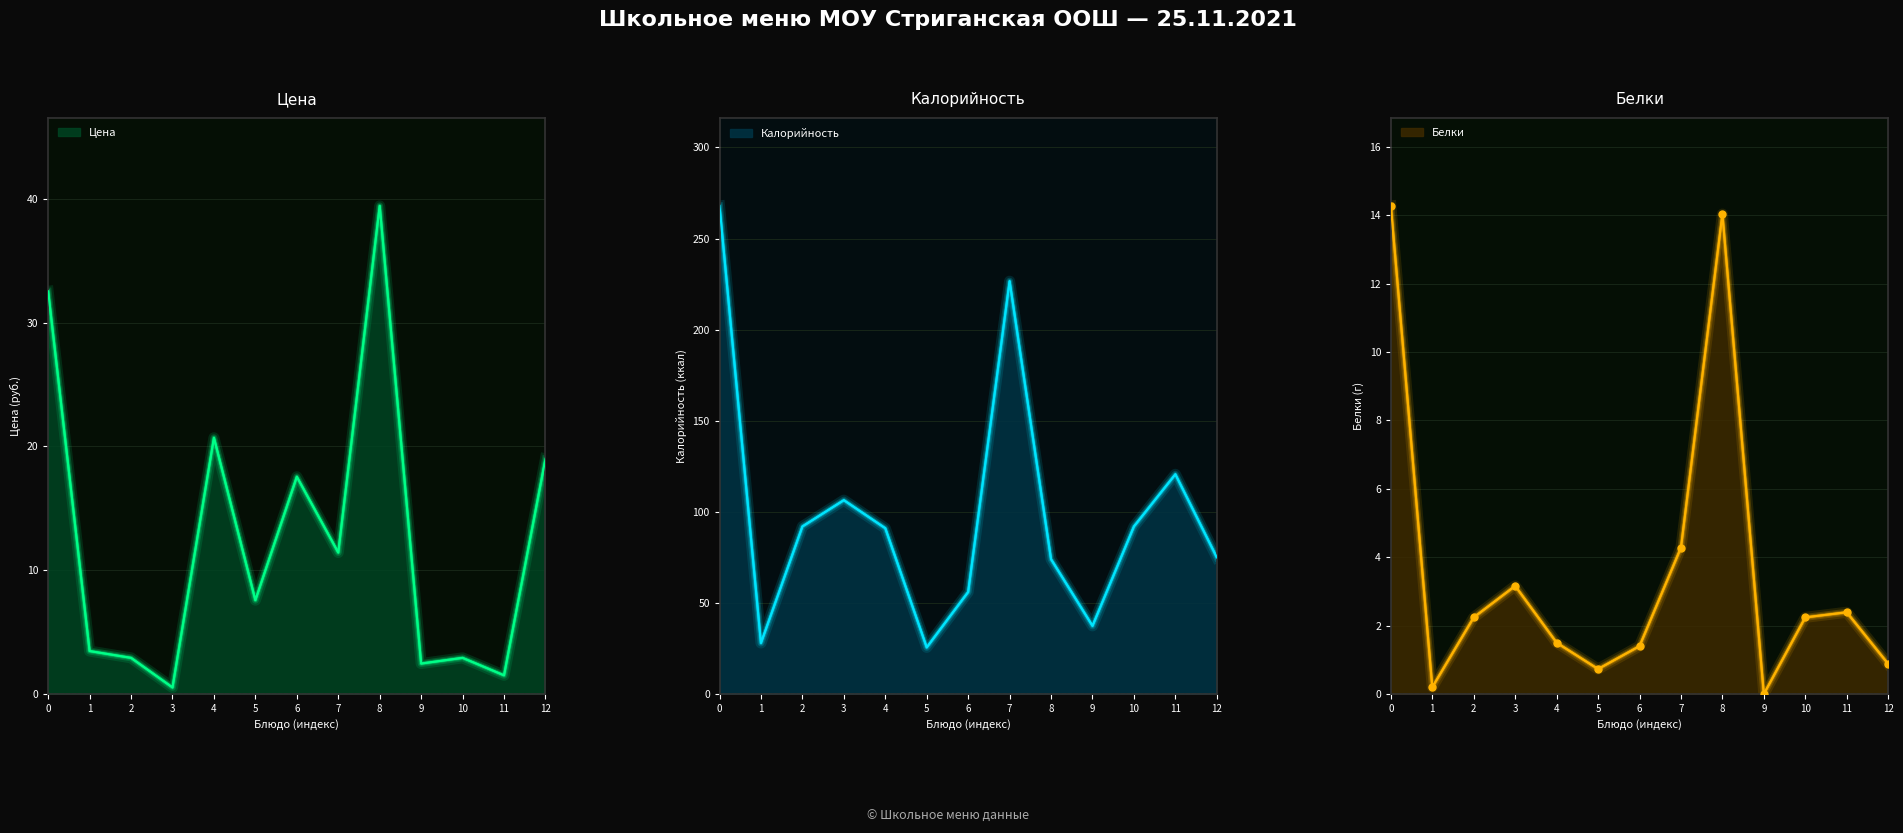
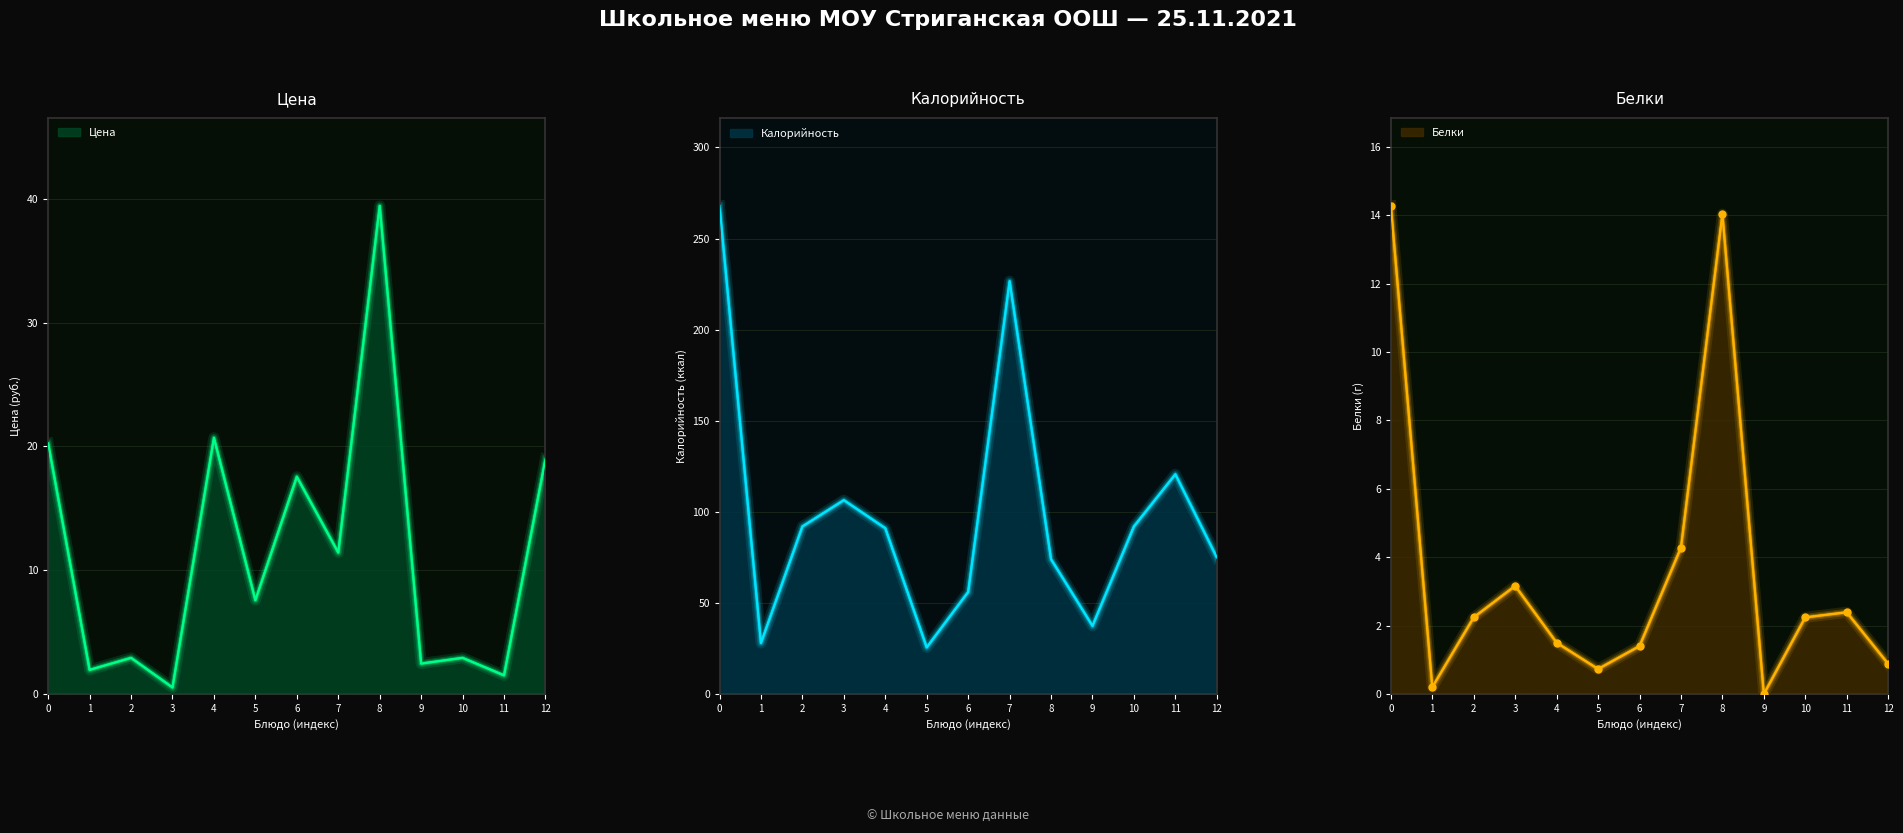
Цена, 0: 32.5 -> 20.3
Цена, 1: 3.5 -> 2.0
